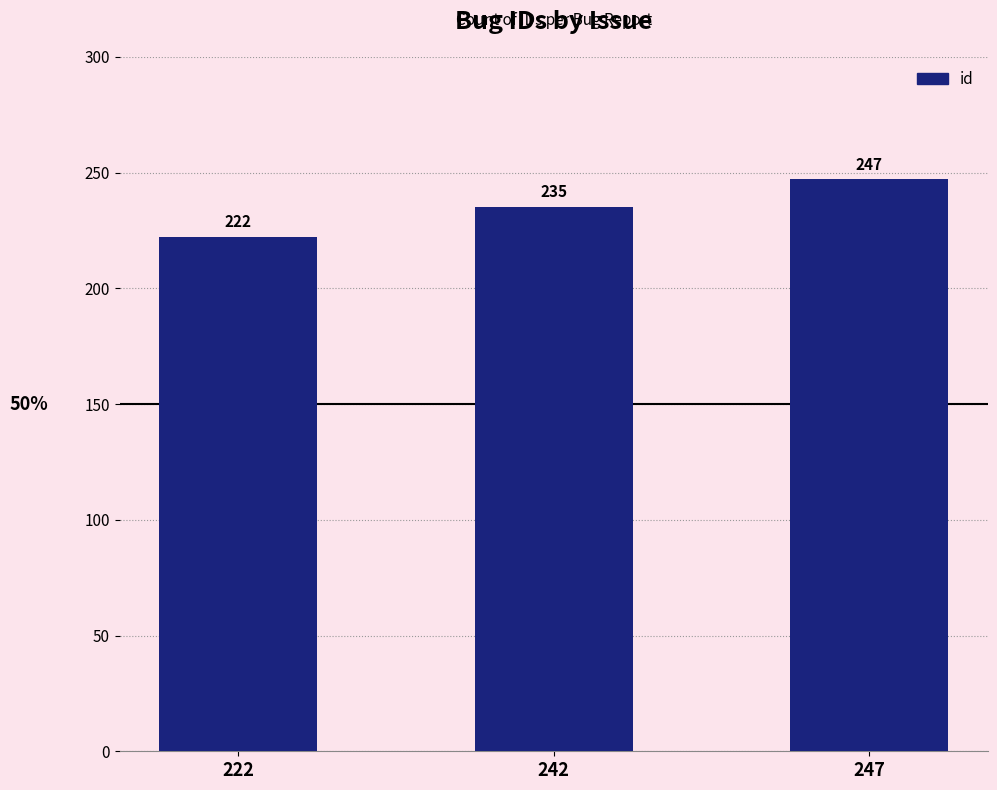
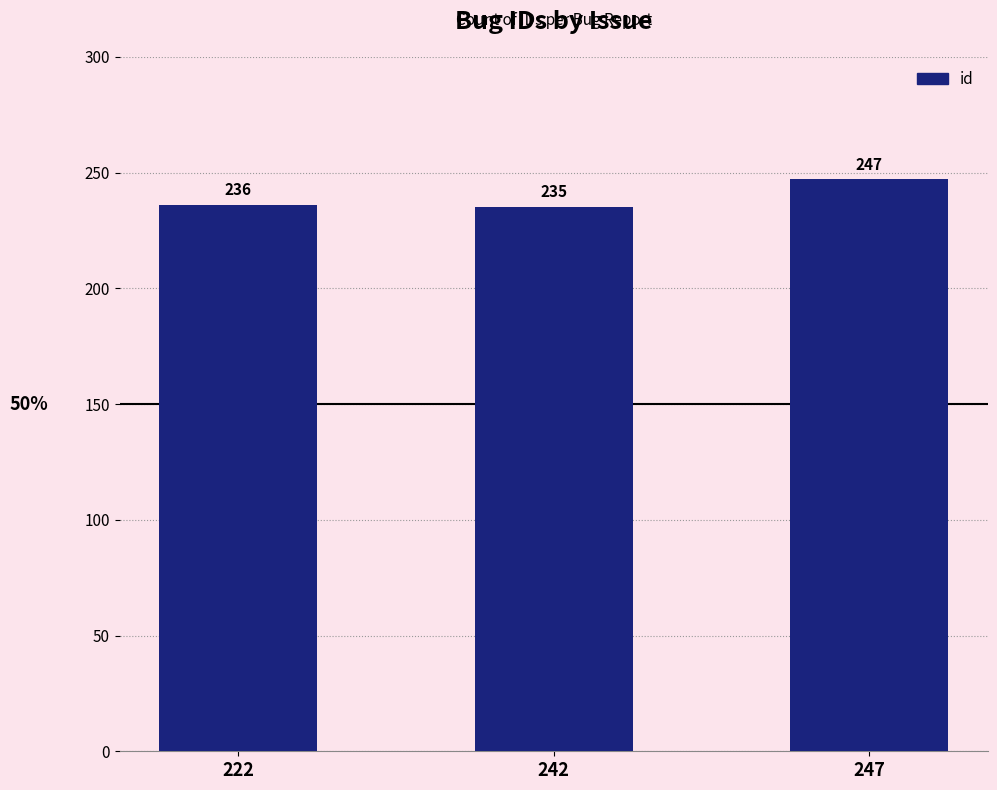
222: 222 -> 236
